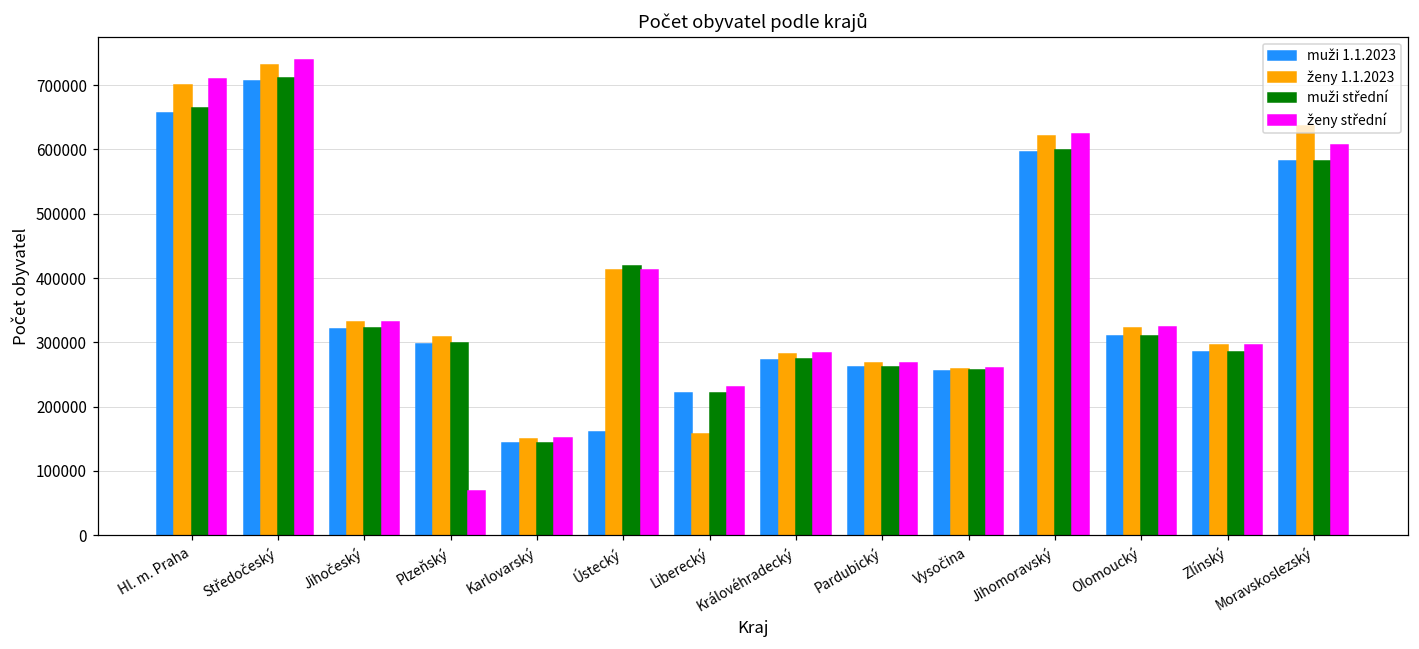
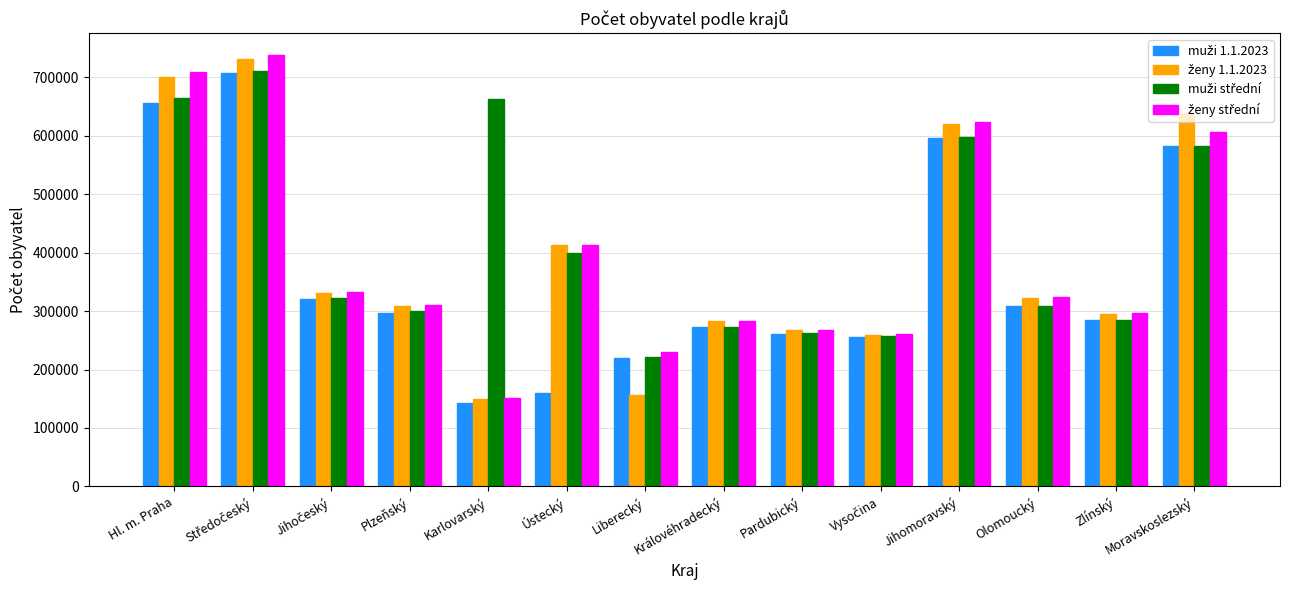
ženy střední, Plzeňský: 70000 -> 310000
muži střední, Karlovarský: 140000 -> 660000
muži střední, Ústecký: 420000 -> 400000
